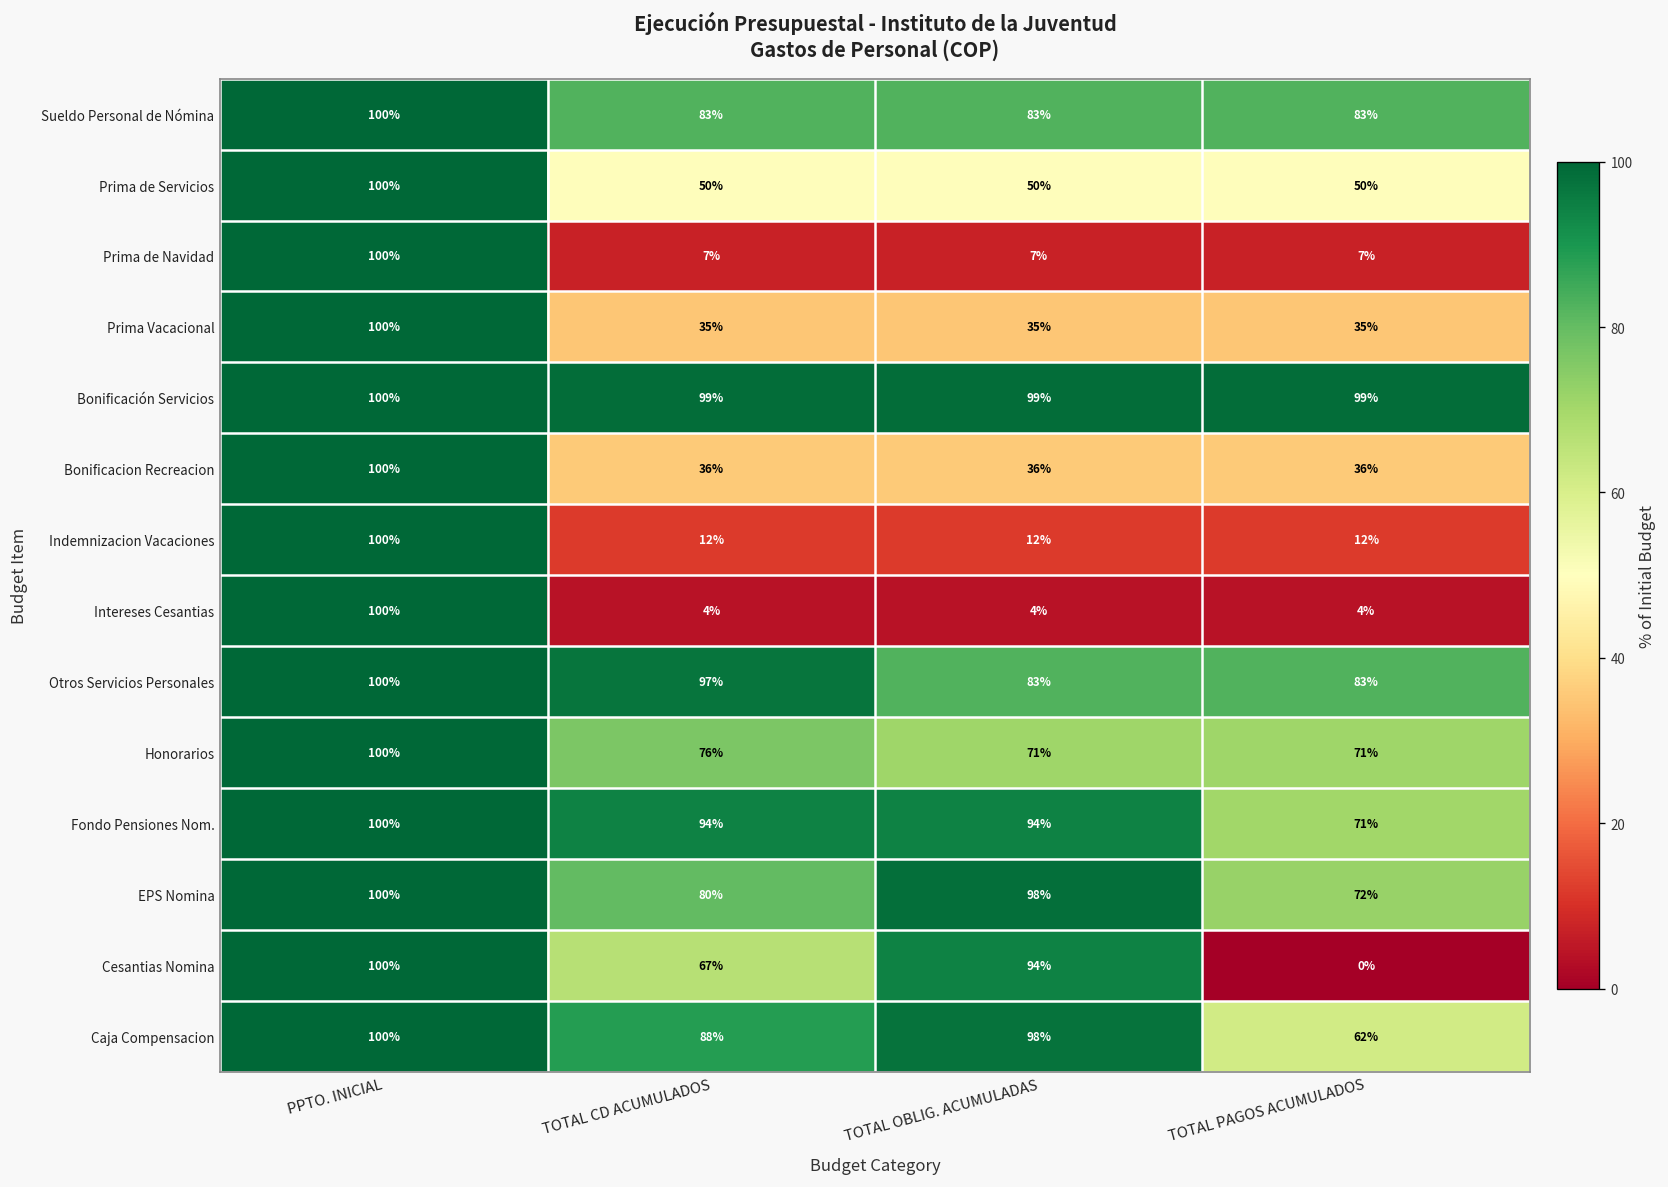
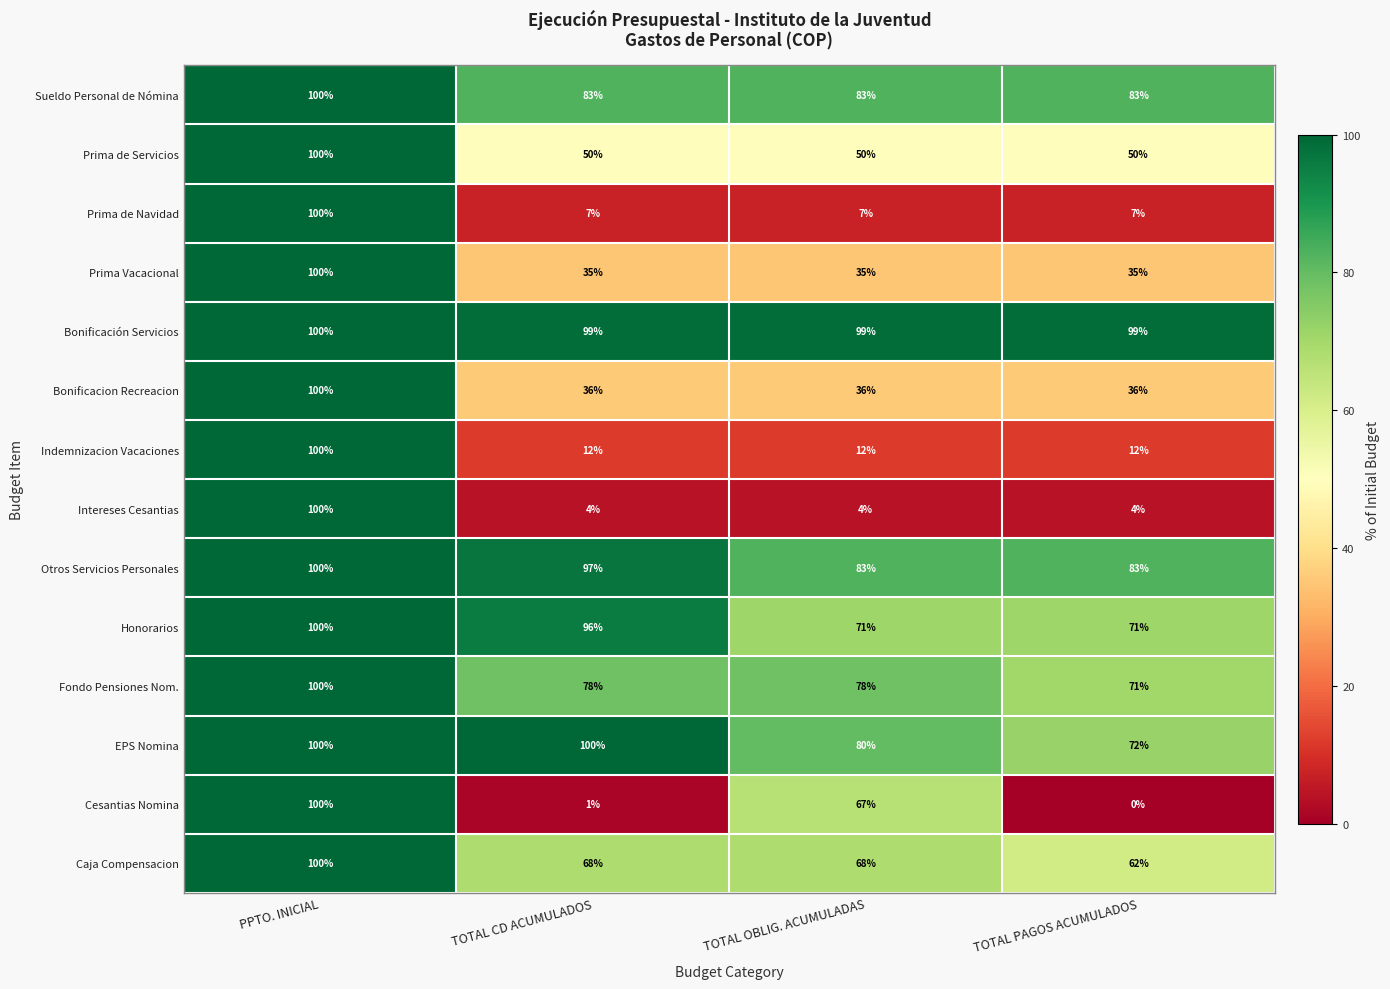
Honorarios, TOTAL CD ACUMULADOS: 76% -> 96%
Fondo Pensiones Nom., TOTAL CD ACUMULADOS: 94% -> 78%
Fondo Pensiones Nom., TOTAL OBLIG. ACUMULADAS: 94% -> 78%
EPS Nomina, TOTAL CD ACUMULADOS: 80% -> 100%
EPS Nomina, TOTAL OBLIG. ACUMULADAS: 98% -> 80%
Cesantias Nomina, TOTAL CD ACUMULADOS: 67% -> 1%
Cesantias Nomina, TOTAL OBLIG. ACUMULADAS: 94% -> 67%
Caja Compensacion, TOTAL CD ACUMULADOS: 88% -> 68%
Caja Compensacion, TOTAL OBLIG. ACUMULADAS: 98% -> 68%
